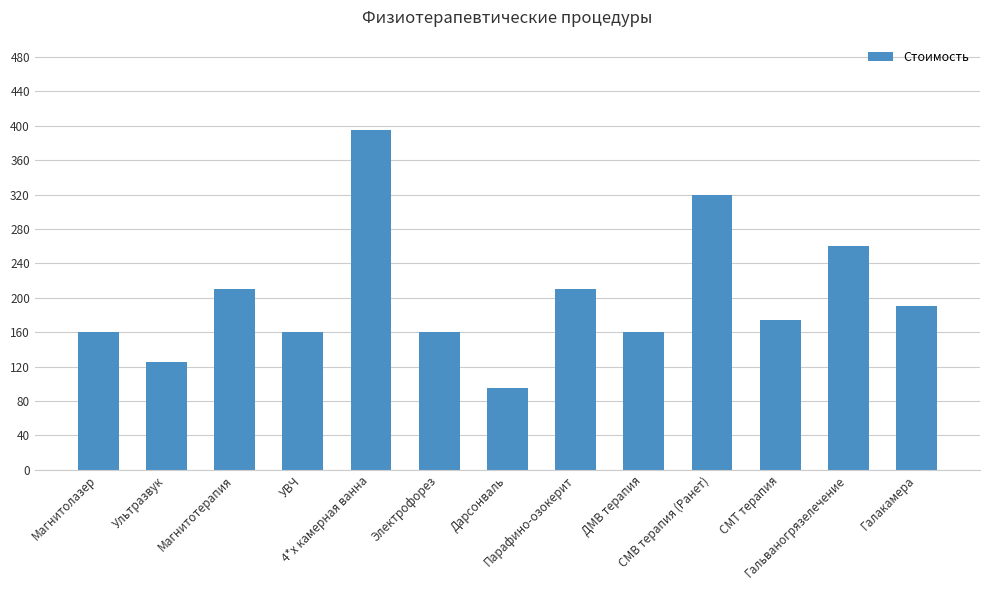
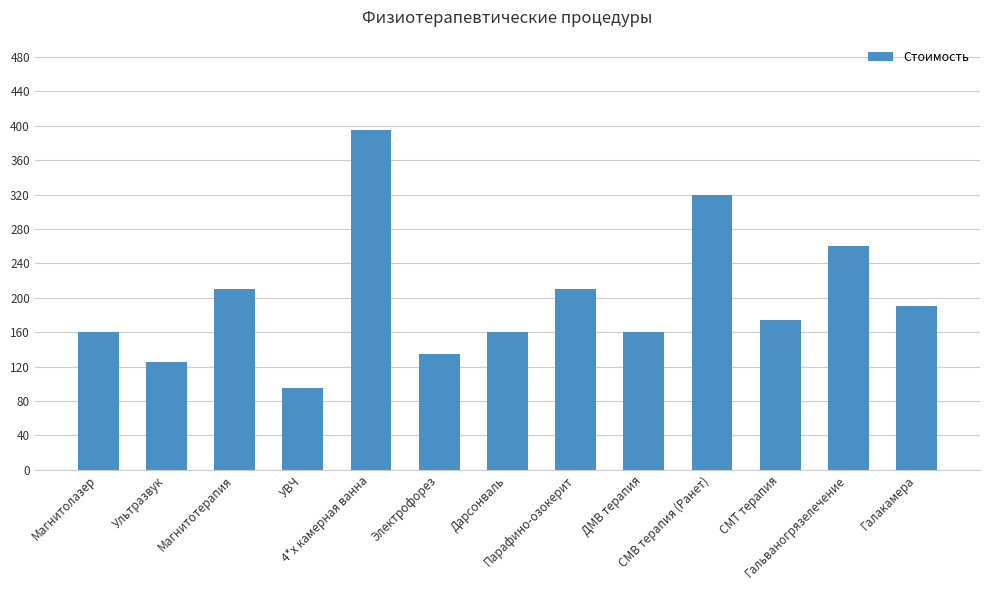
УВЧ: 160 -> 100
Электрофорез: 160 -> 130
Дарсонваль: 90 -> 160
